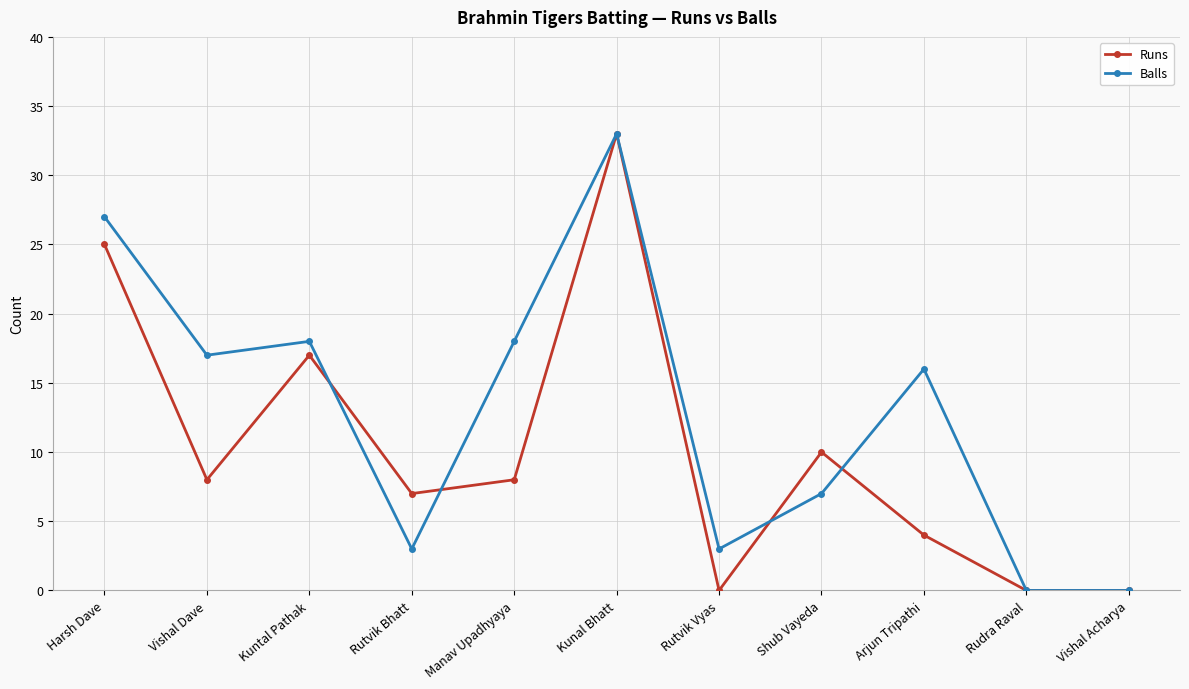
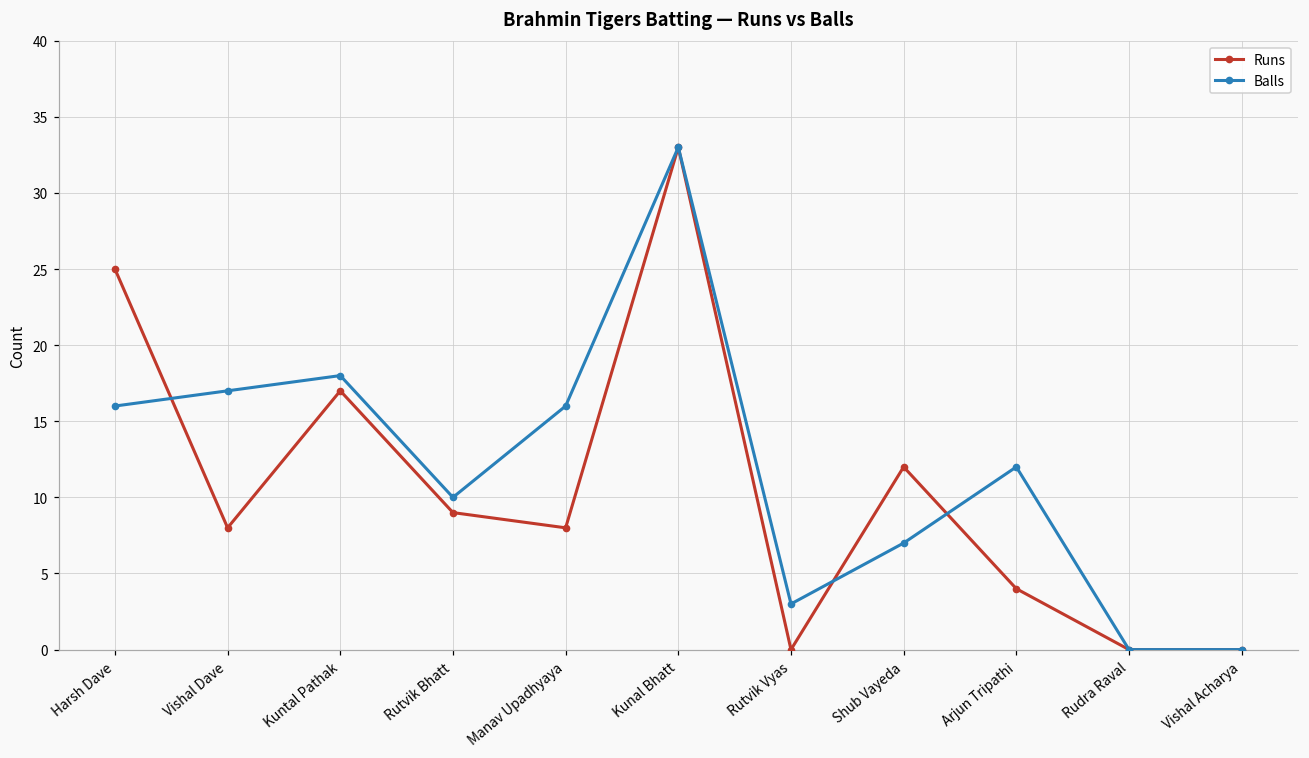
Balls, Harsh Dave: 27 -> 16
Runs, Rutvik Bhatt: 7 -> 9
Balls, Rutvik Bhatt: 3 -> 10
Balls, Manav Upadhyaya: 18 -> 16
Runs, Shub Vayeda: 10 -> 12
Balls, Arjun Tripathi: 16 -> 12
